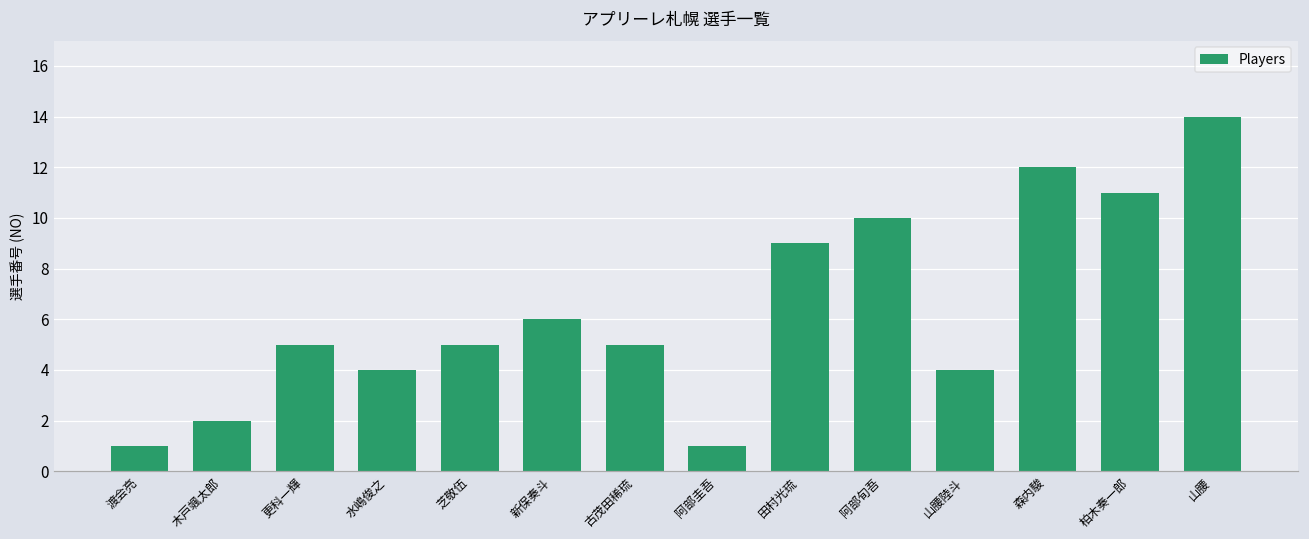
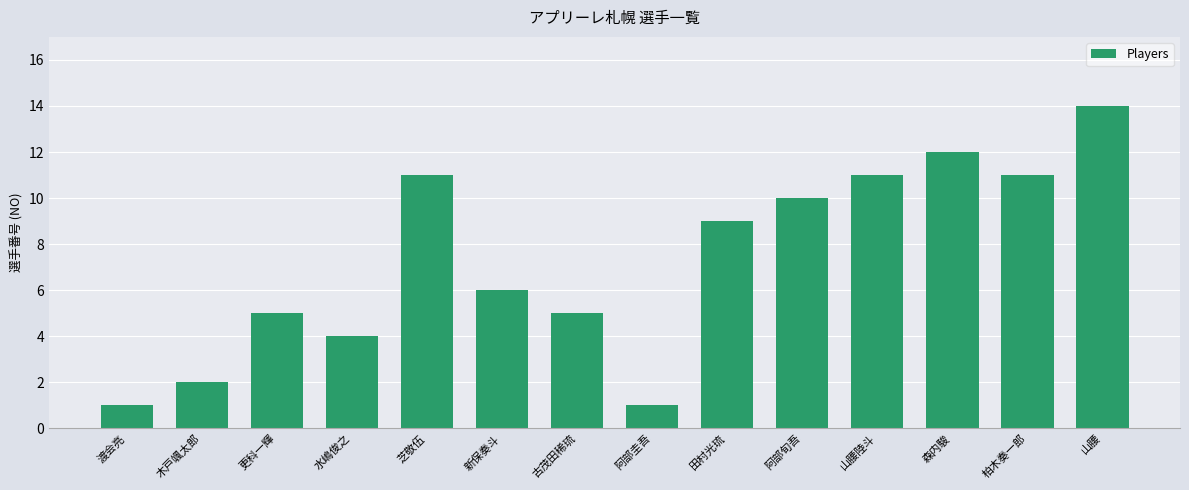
芝敬伍: 5 -> 11
山腰陸斗: 4 -> 11
